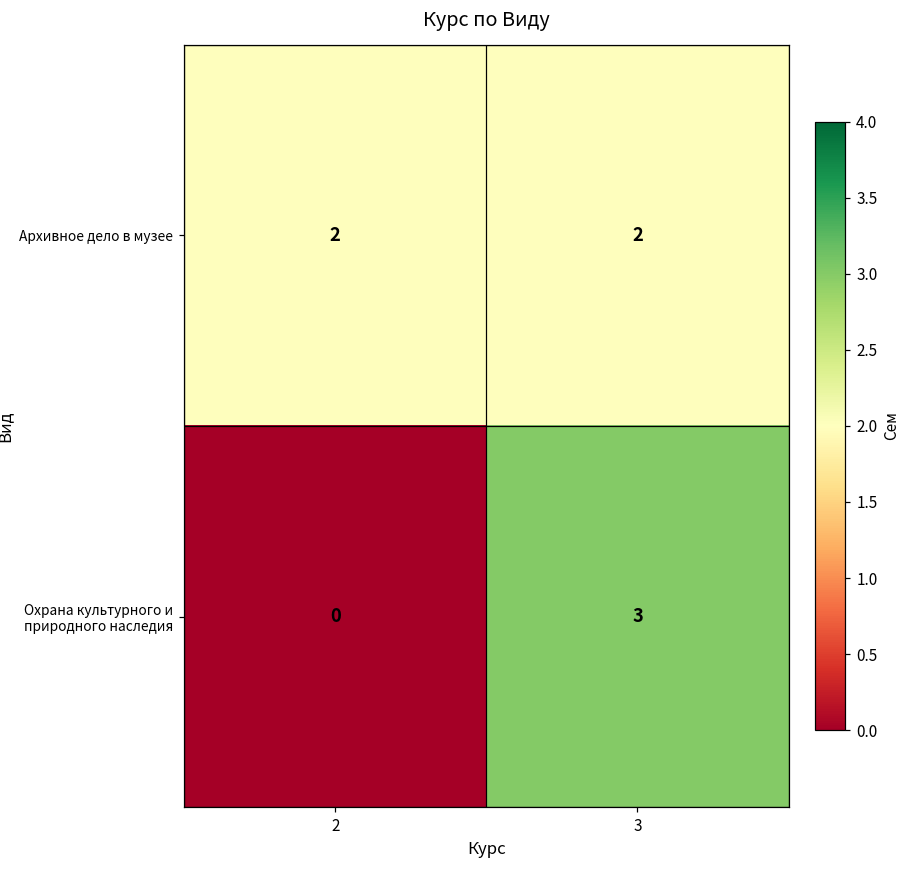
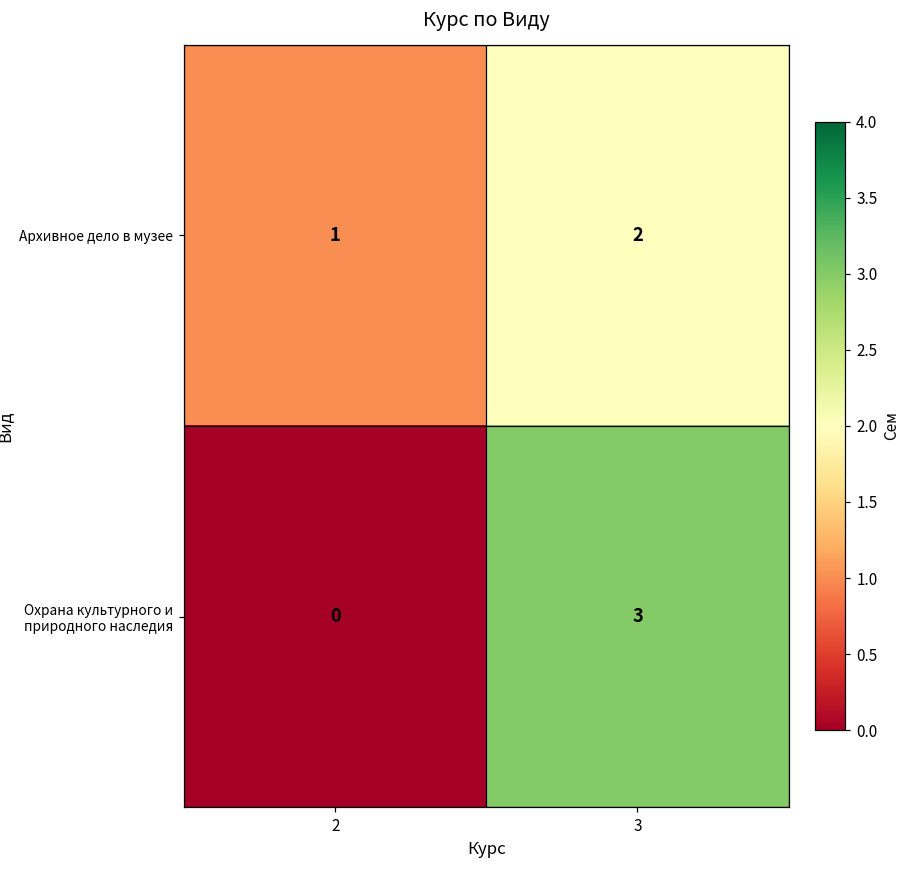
Архивное дело в музее, 2: 2 -> 1
